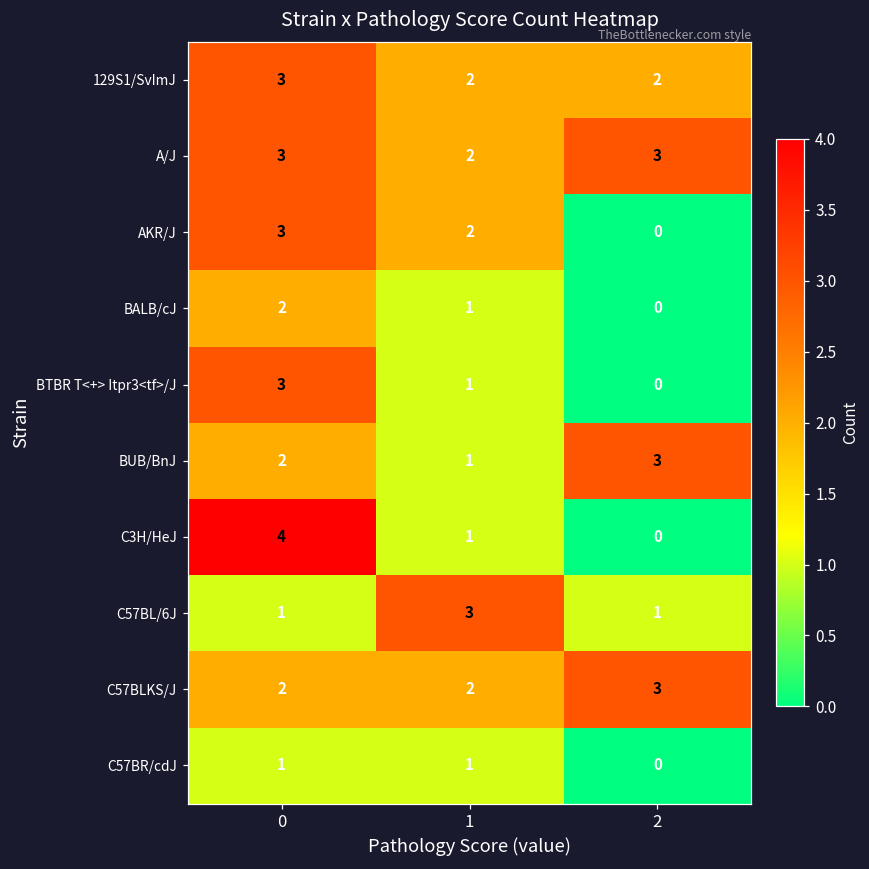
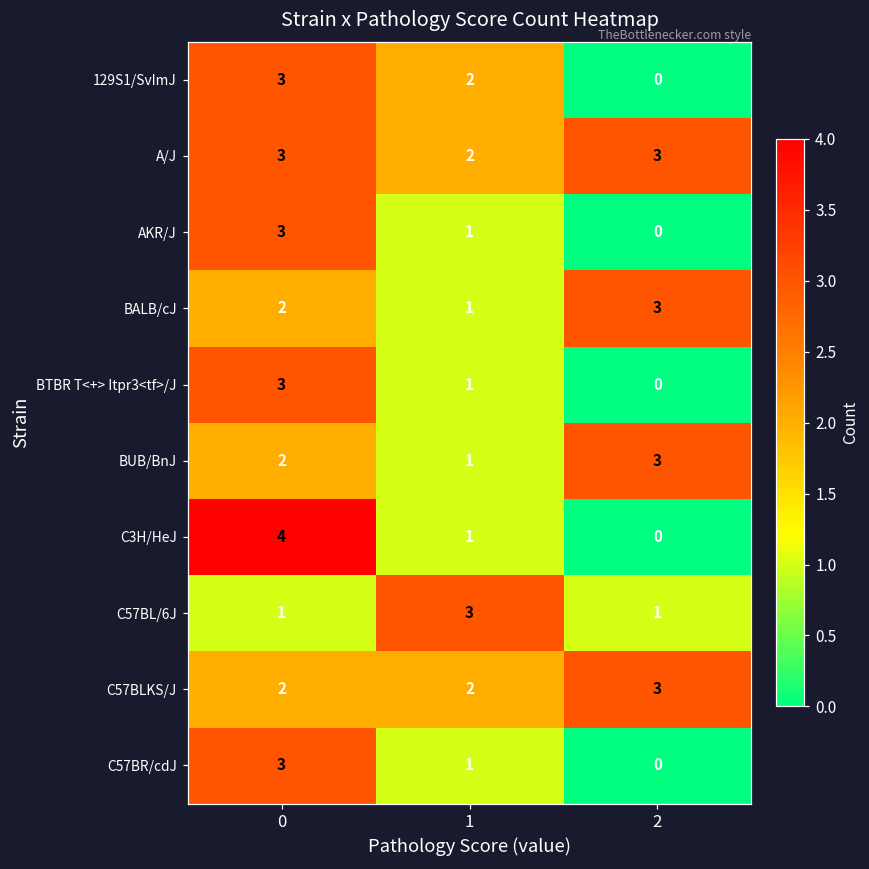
129S1/SvImJ, 2: 2 -> 0
AKR/J, 1: 2 -> 1
BALB/cJ, 2: 0 -> 3
C57BR/cdJ, 0: 1 -> 3
